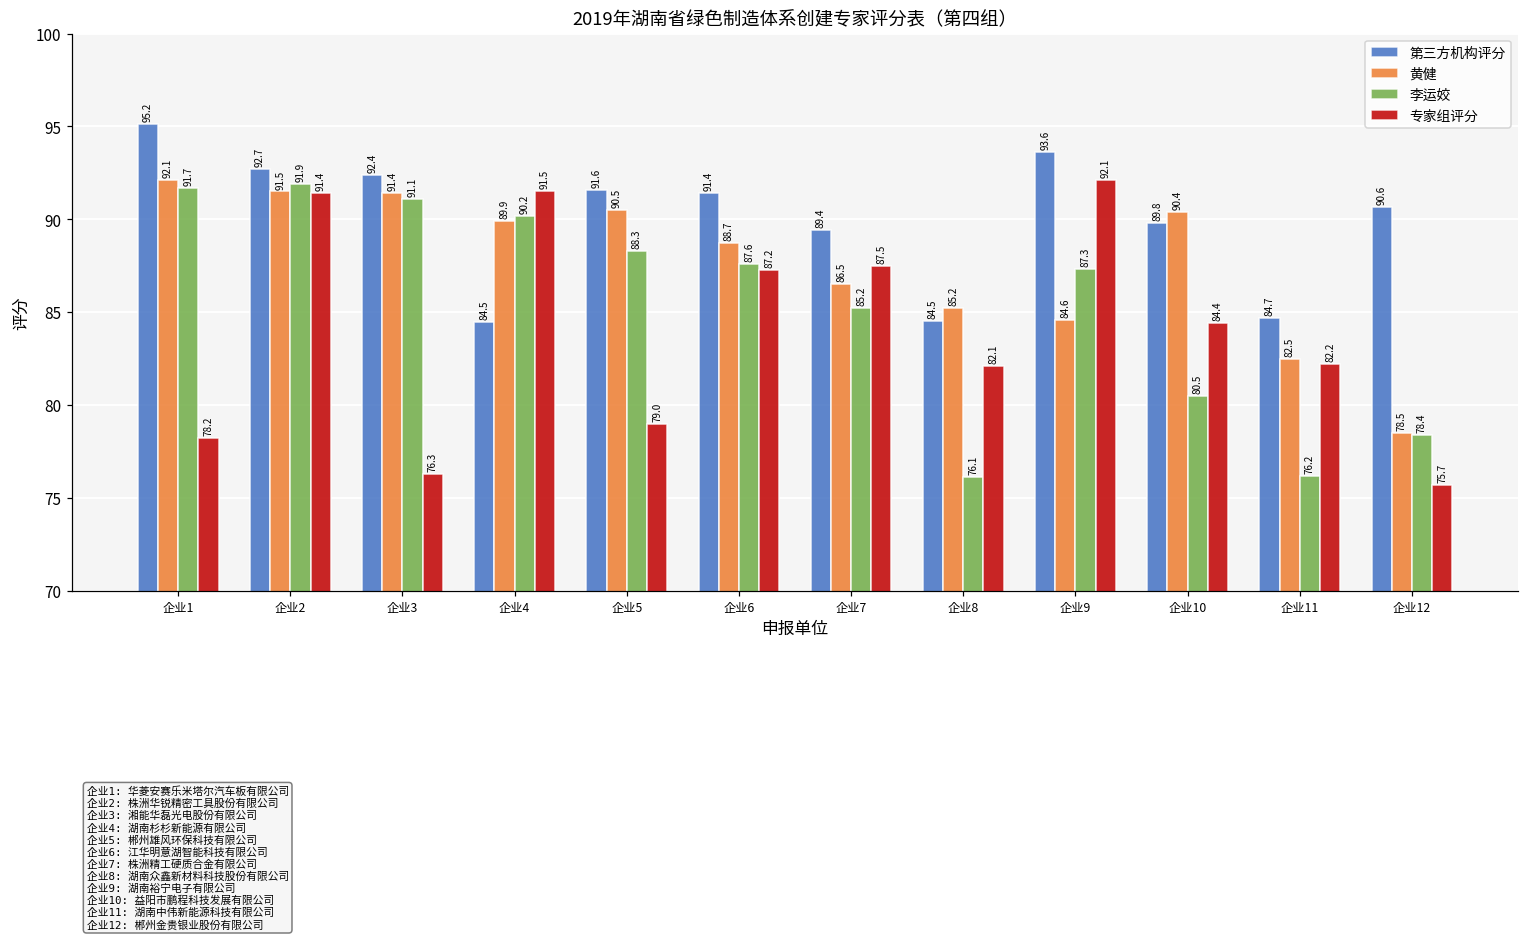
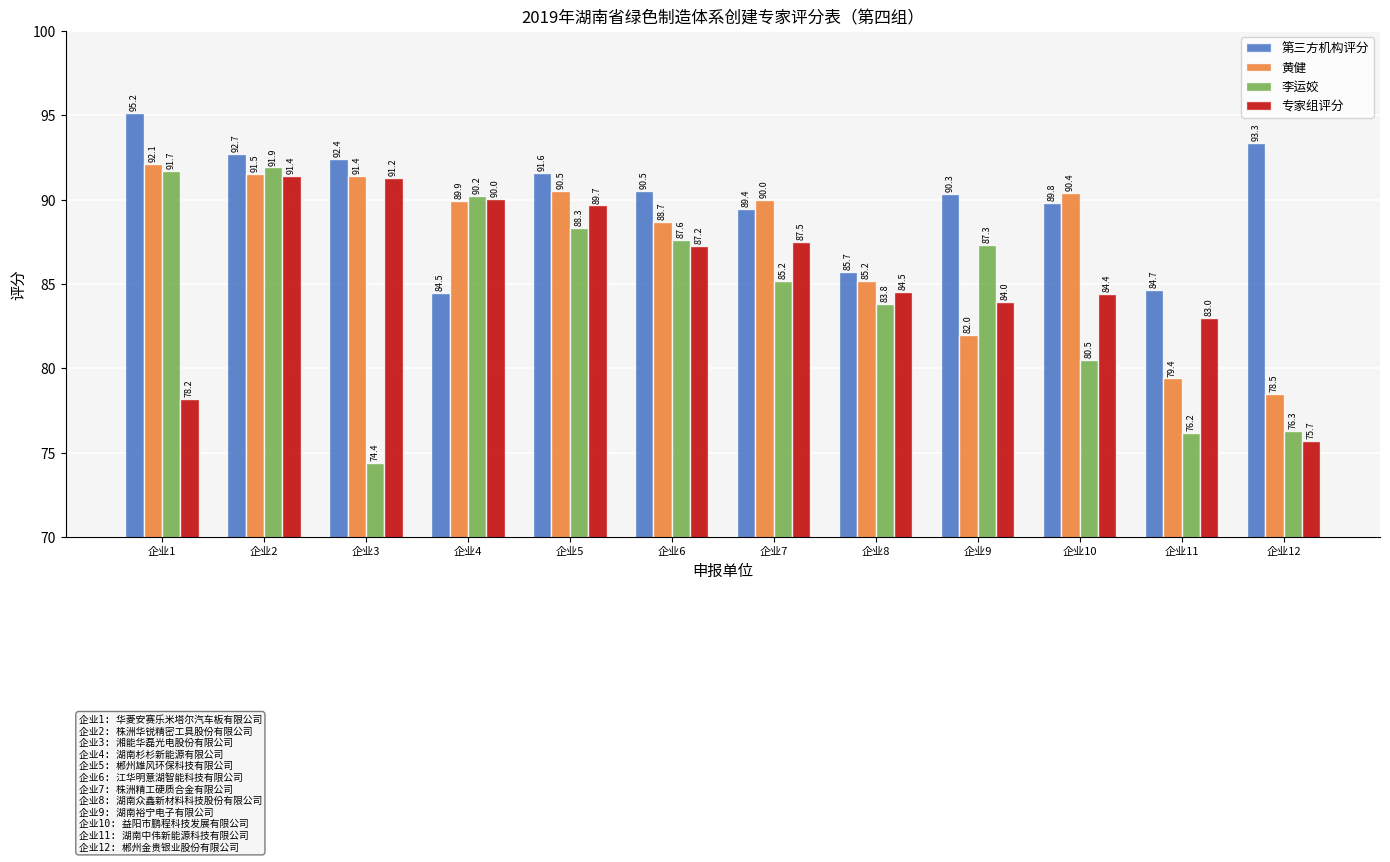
李运姣, 企业3: 91.1 -> 74.4
专家组评分, 企业3: 76.3 -> 91.2
专家组评分, 企业4: 91.5 -> 90.0
专家组评分, 企业5: 79.0 -> 89.7
第三方机构评分, 企业6: 91.4 -> 90.5
黄健, 企业7: 86.5 -> 90.0
第三方机构评分, 企业8: 84.5 -> 85.7
李运姣, 企业8: 76.1 -> 83.8
专家组评分, 企业8: 82.1 -> 84.5
第三方机构评分, 企业9: 93.6 -> 90.3
黄健, 企业9: 84.6 -> 82.0
专家组评分, 企业9: 92.1 -> 84.0
黄健, 企业11: 82.5 -> 79.4
专家组评分, 企业11: 82.2 -> 83.0
第三方机构评分, 企业12: 90.6 -> 93.3
李运姣, 企业12: 78.4 -> 76.3
